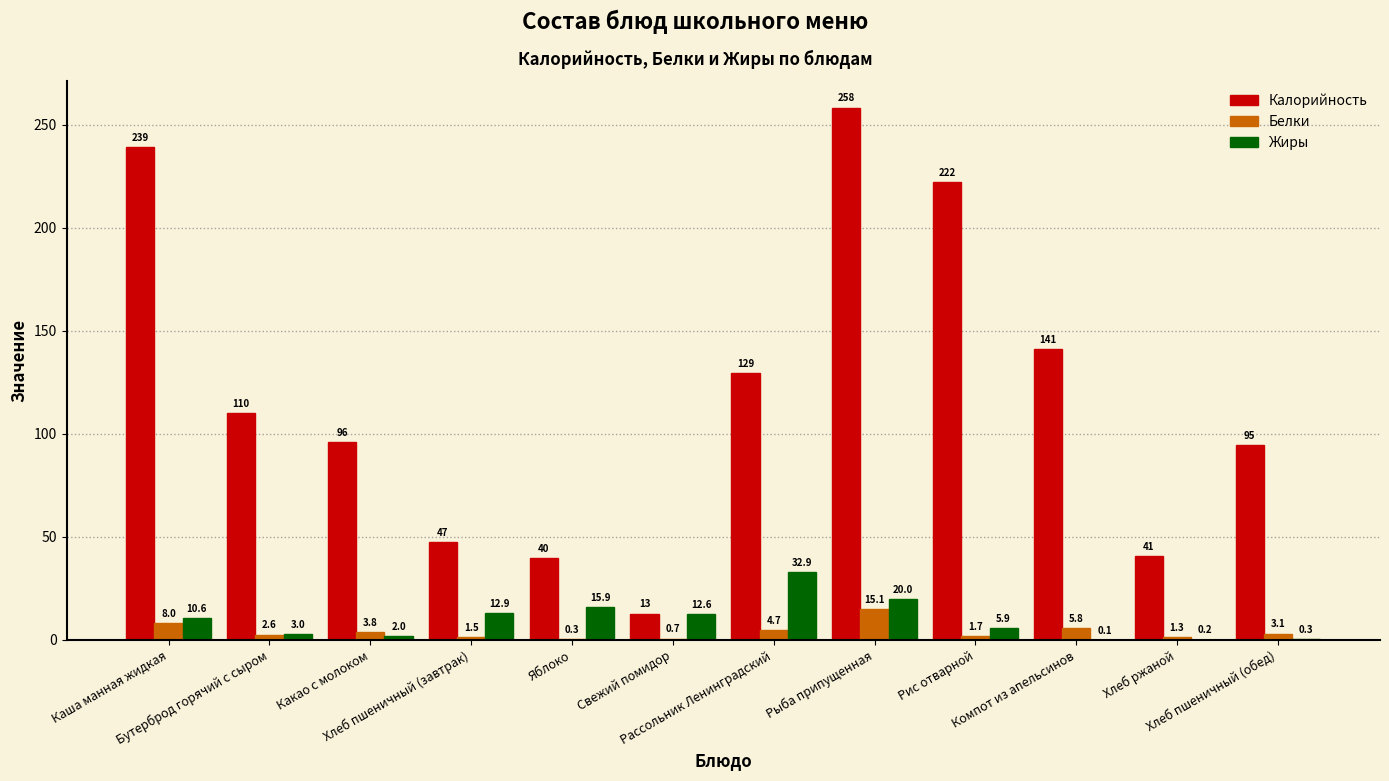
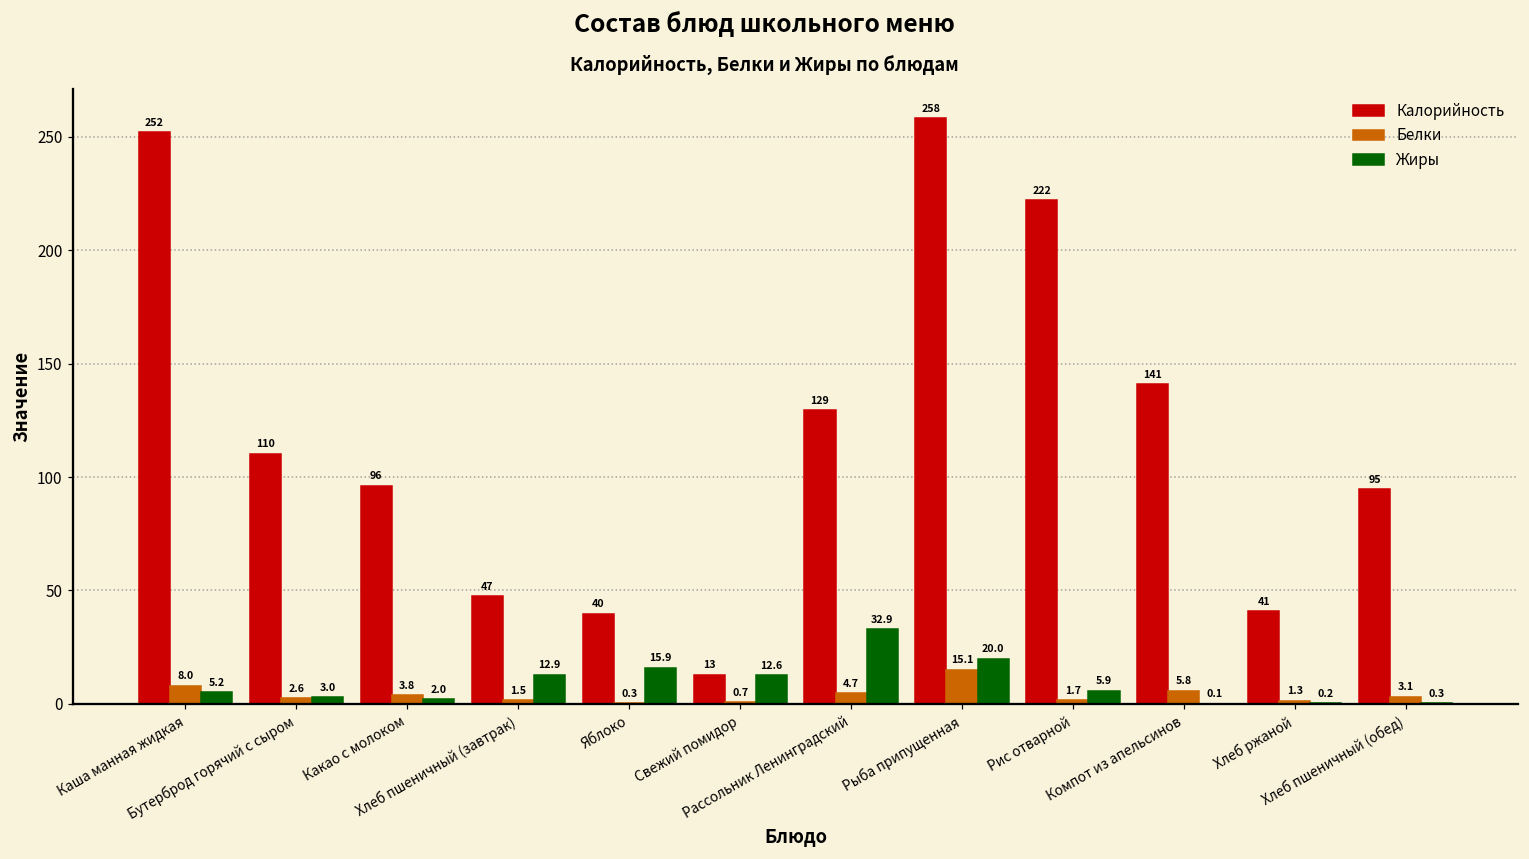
Калорийность, Каша манная жидкая: 239 -> 252
Жиры, Каша манная жидкая: 10.6 -> 5.2
